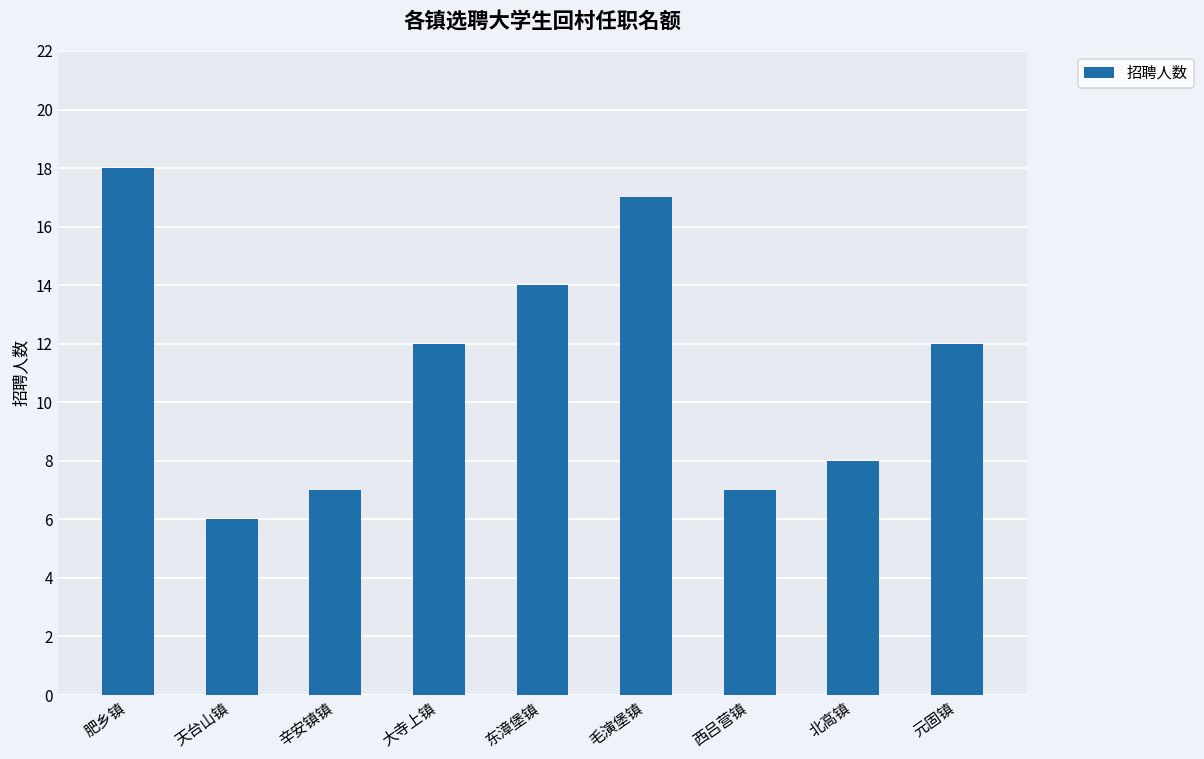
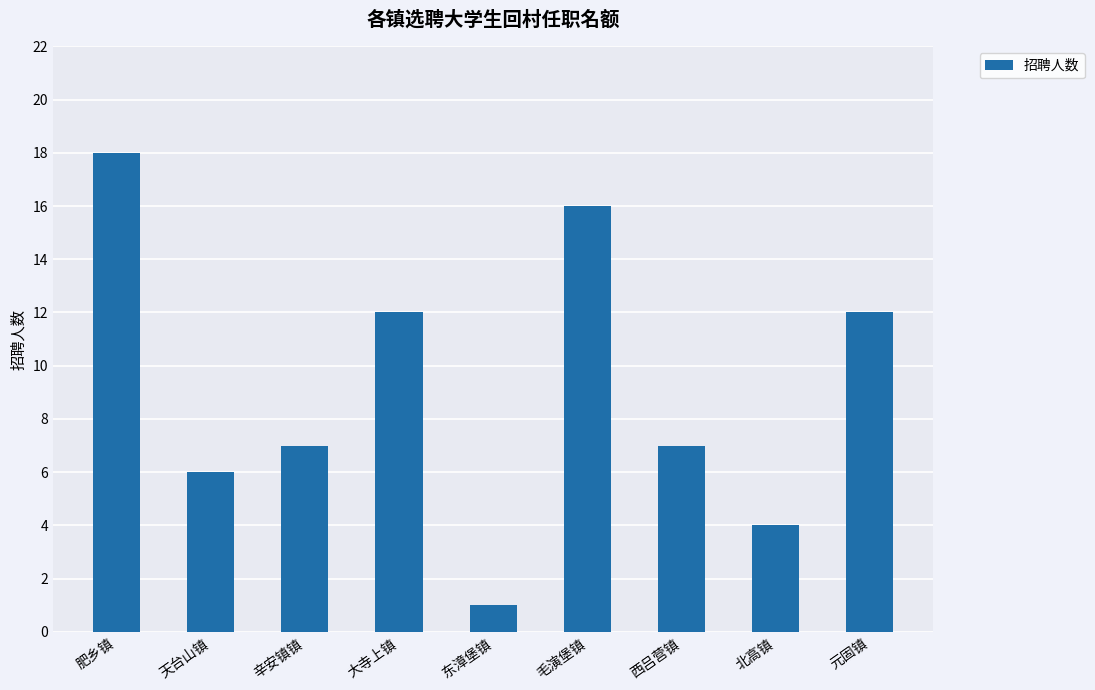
东漳堡镇: 14 -> 1
毛演堡镇: 17 -> 16
北高镇: 8 -> 4
